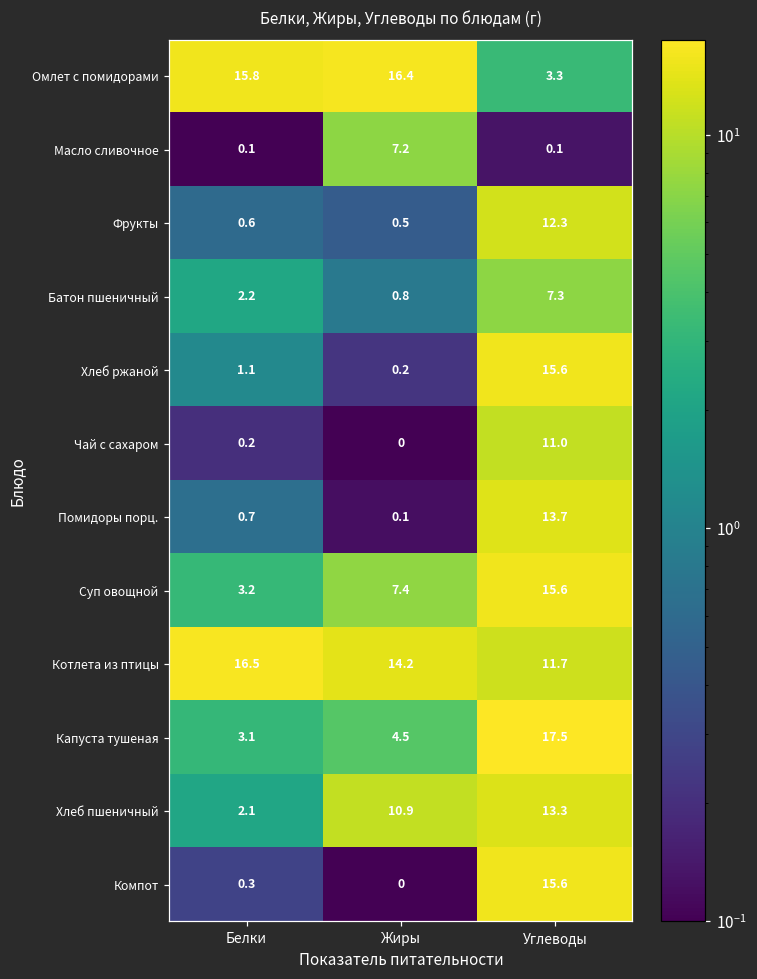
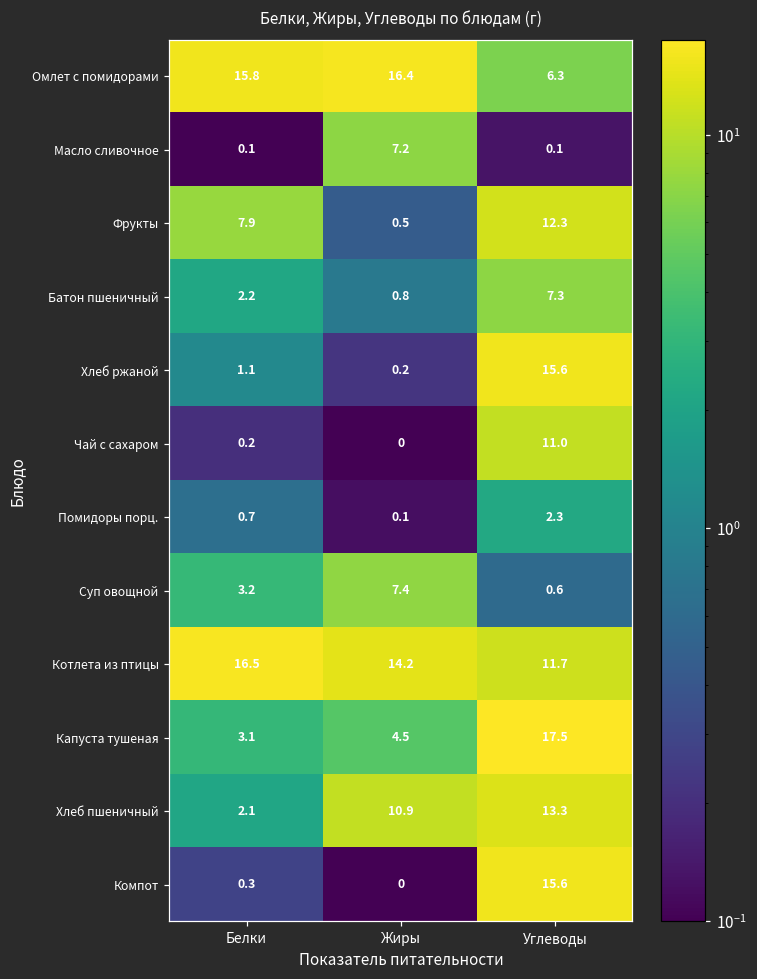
Омлет с помидорами, Углеводы: 3.3 -> 6.3
Фрукты, Белки: 0.6 -> 7.9
Помидоры порц., Углеводы: 13.7 -> 2.3
Суп овощной, Углеводы: 15.6 -> 0.6
